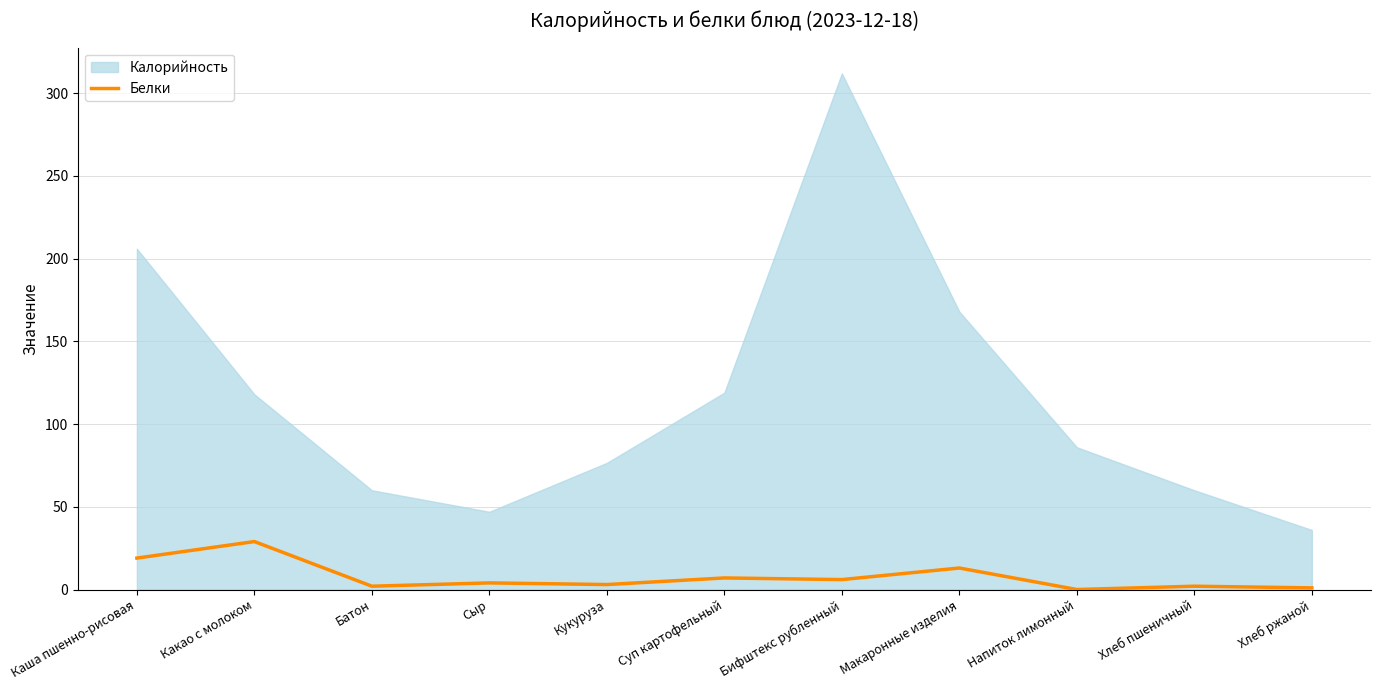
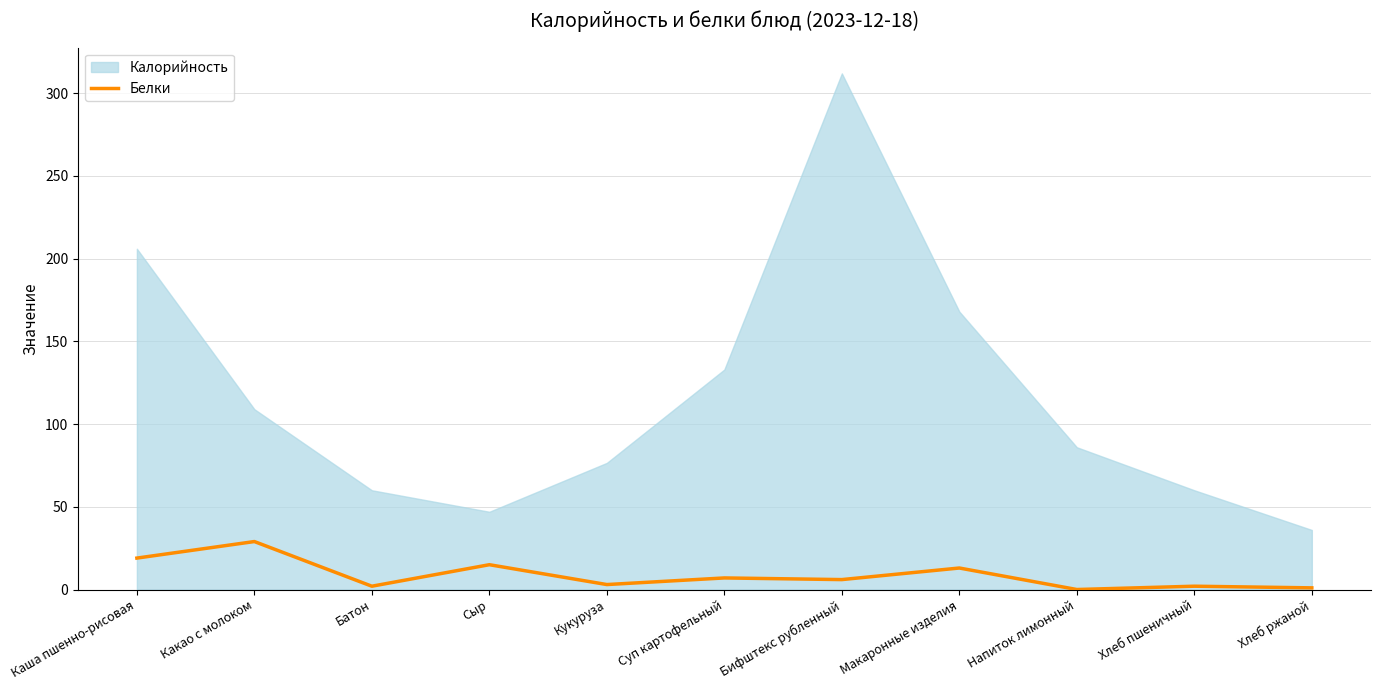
Калорийность, Какао с молоком: 118 -> 109
Белки, Сыр: 4 -> 15
Калорийность, Суп картофельный: 119 -> 133
